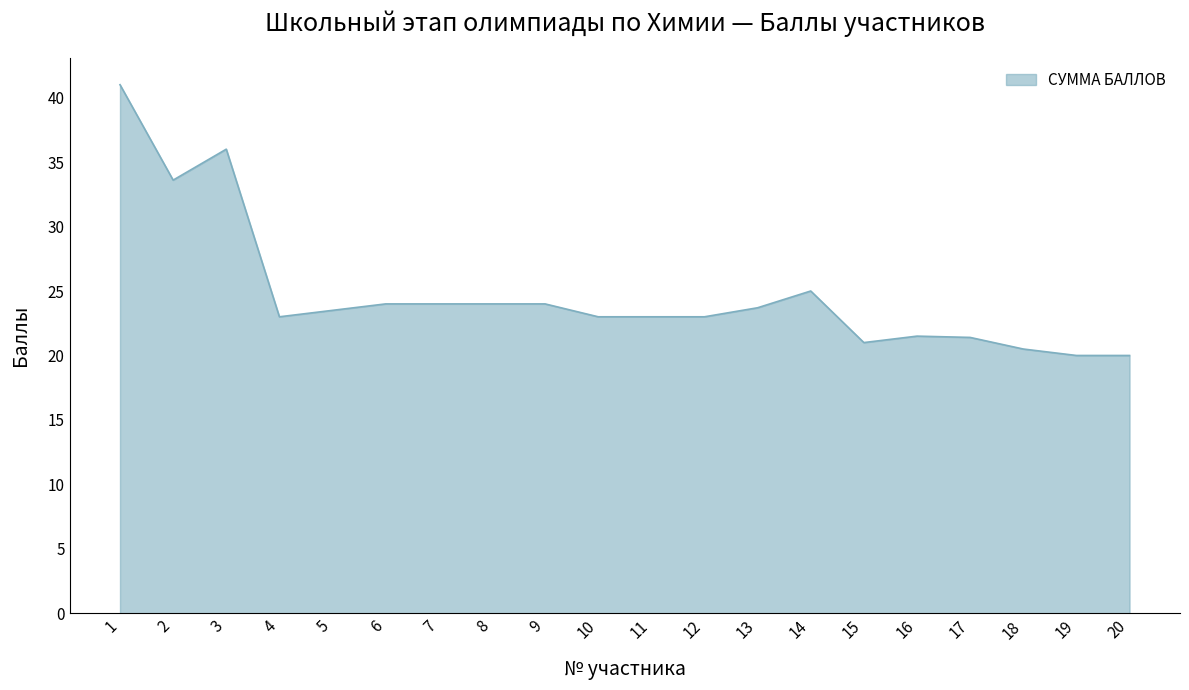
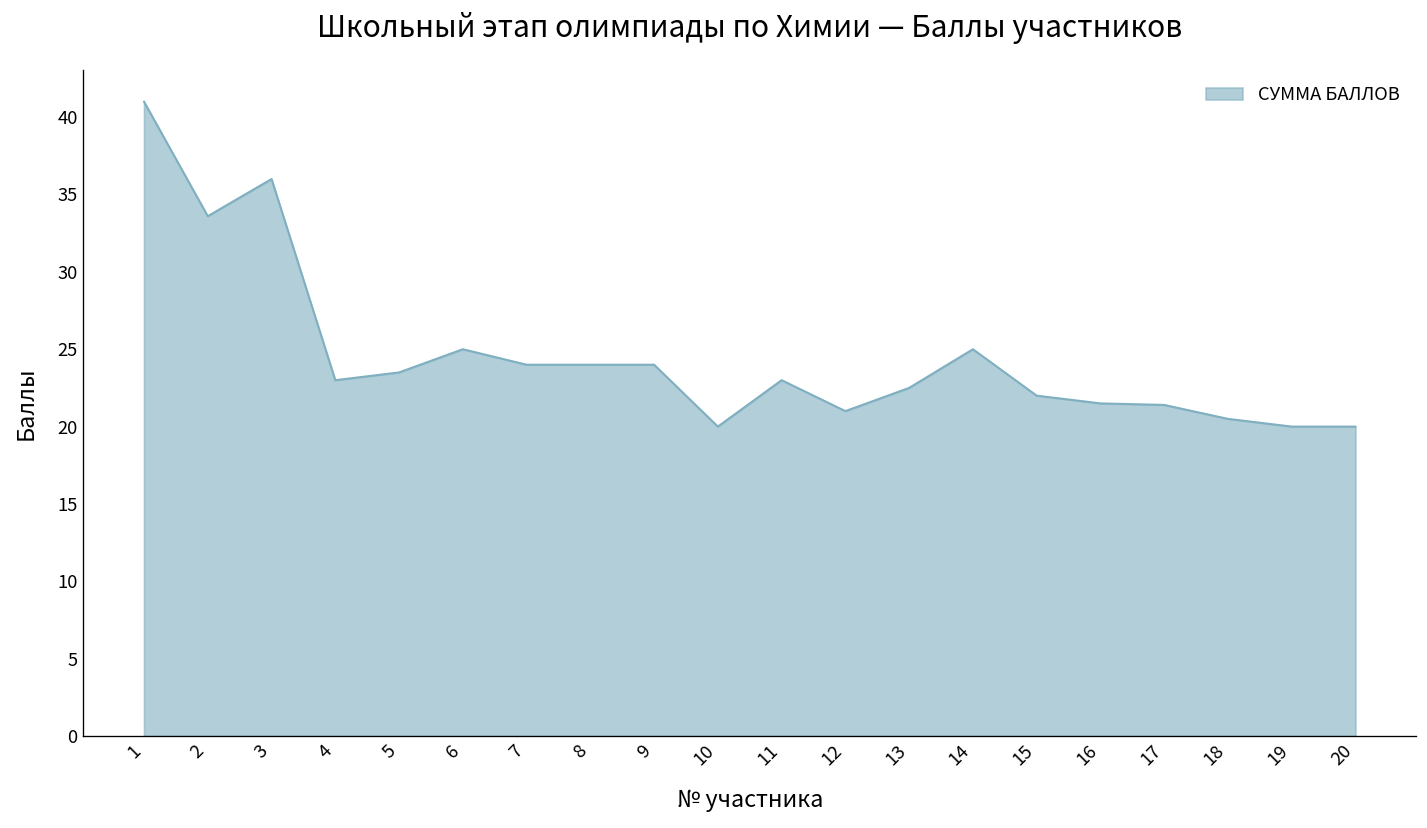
6: 24 -> 25
10: 23 -> 20
12: 23 -> 21
13: 23.7 -> 22.5
15: 21 -> 22
